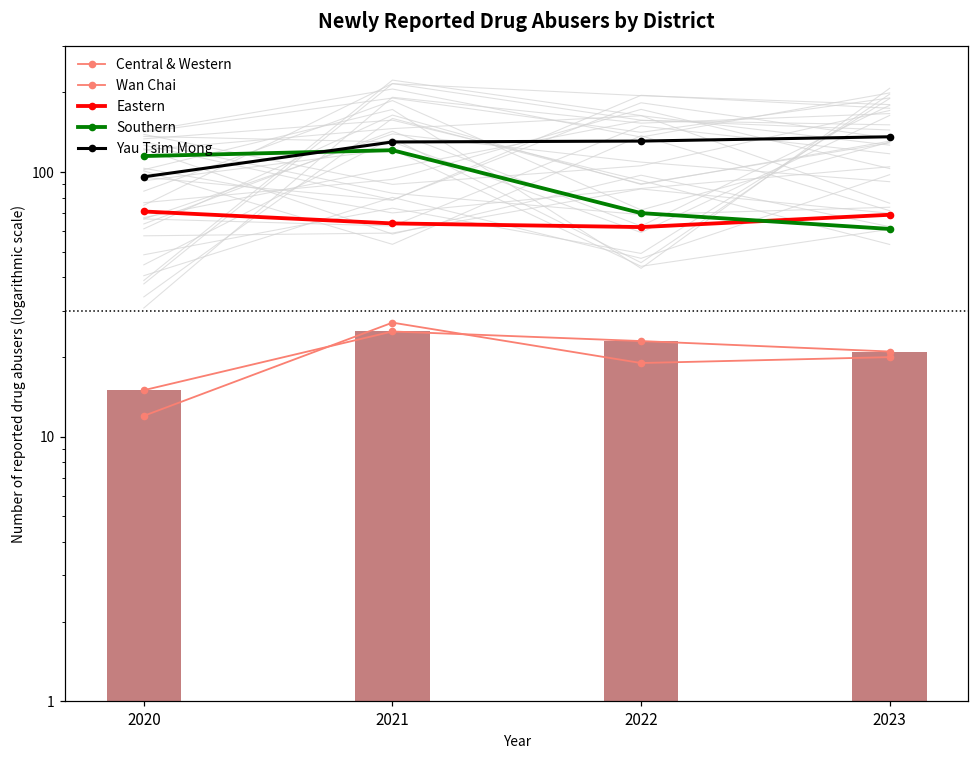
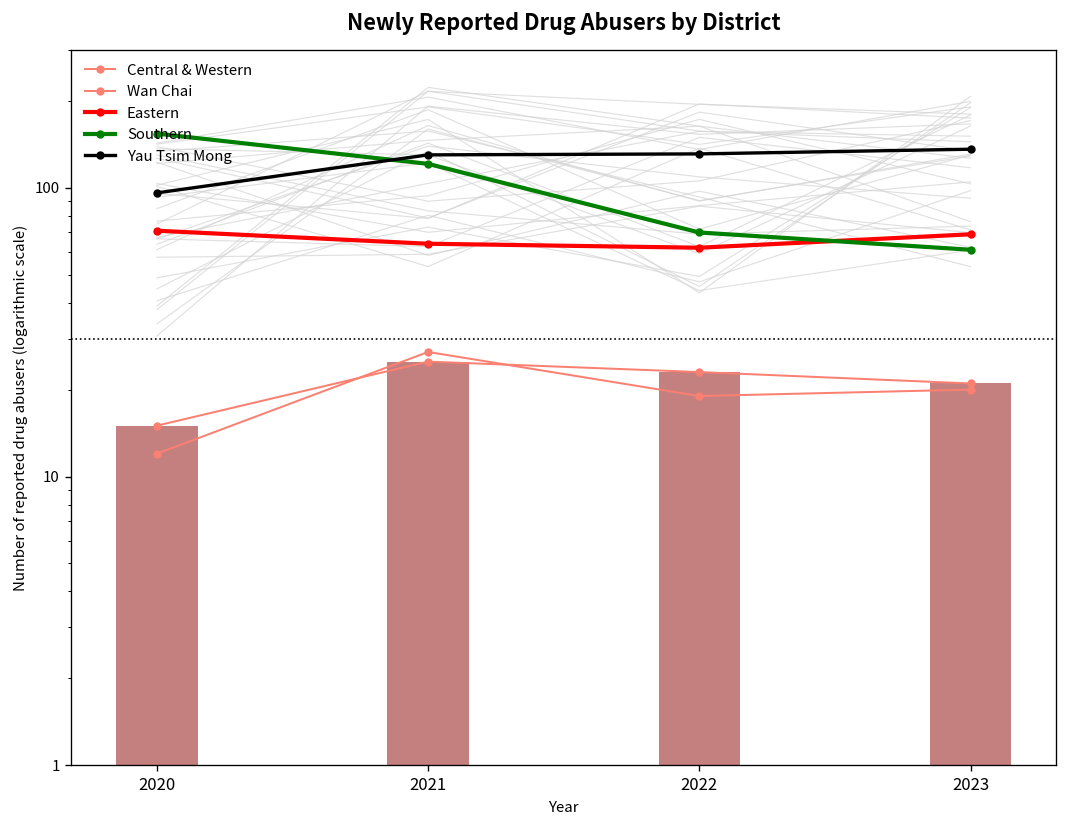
Southern, 2020: 120 -> 150
